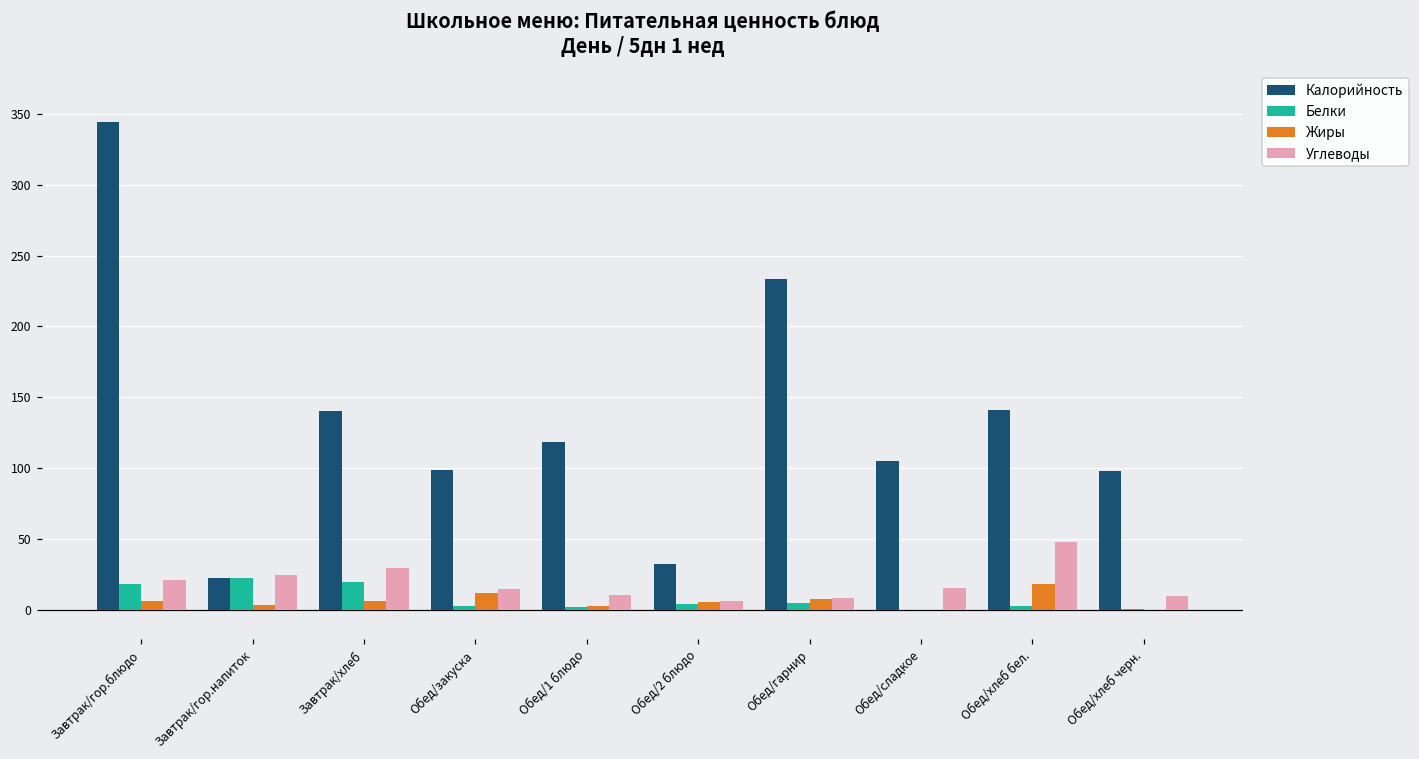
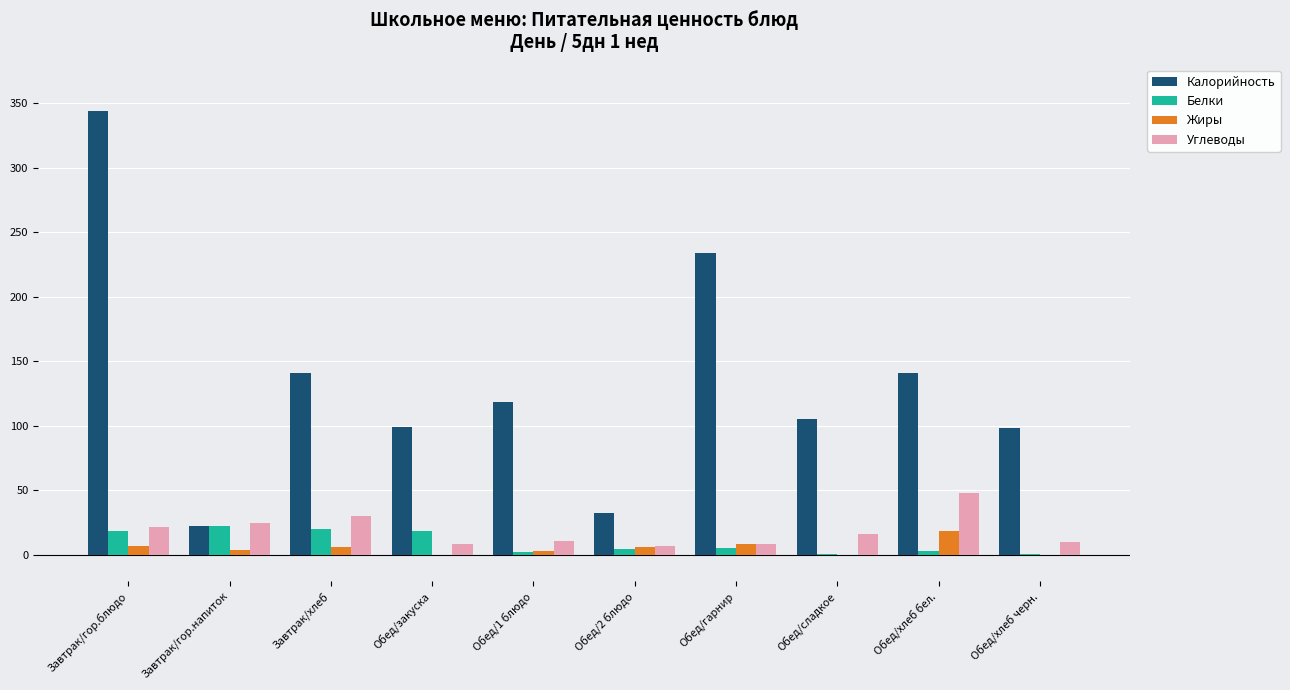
Белки, Обед/закуска: 3 -> 19
Жиры, Обед/закуска: 12 -> 0
Углеводы, Обед/закуска: 15 -> 8
